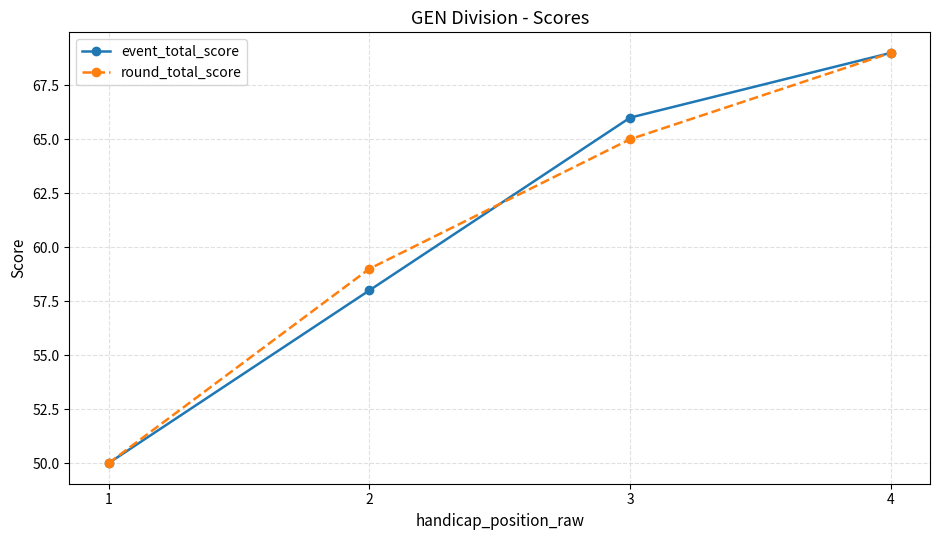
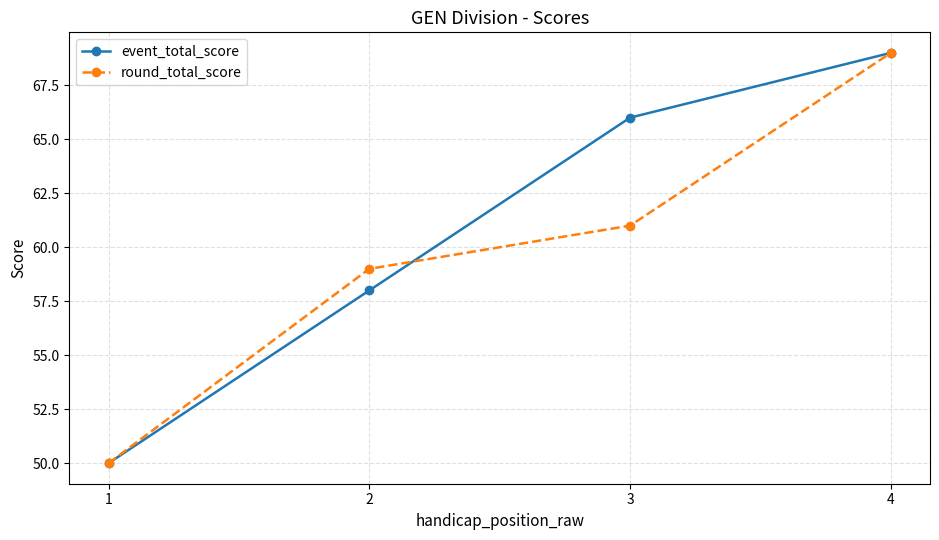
round_total_score, 3: 65 -> 61
